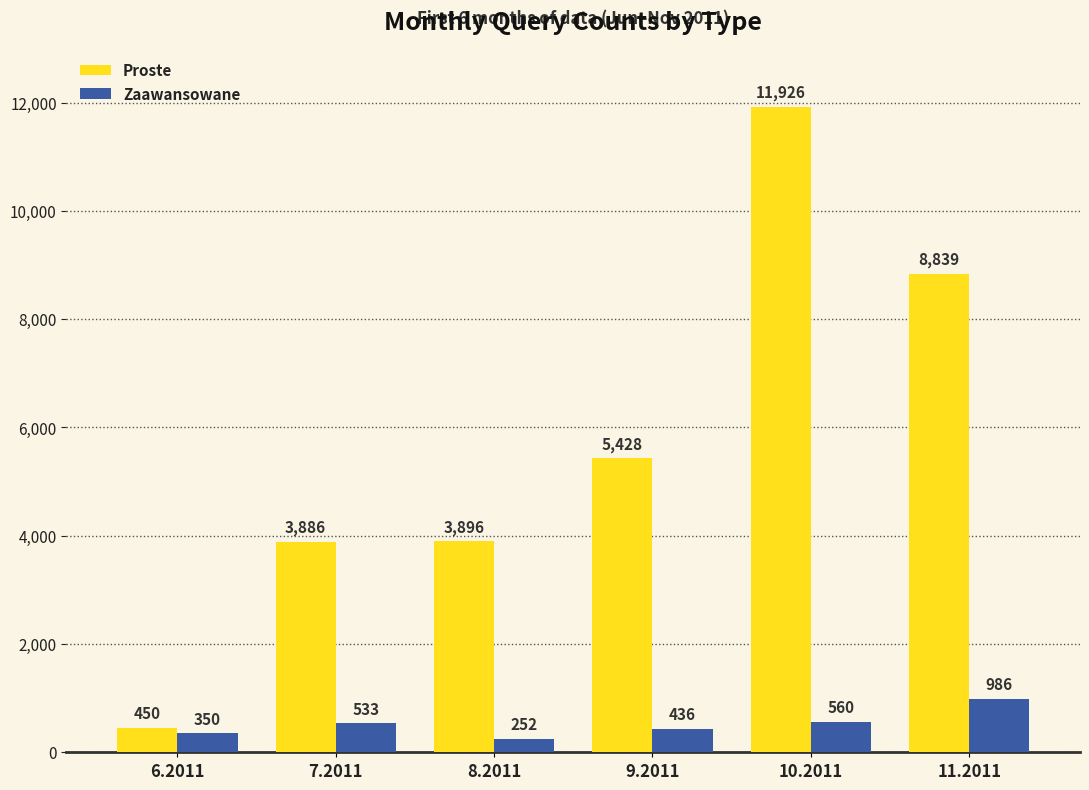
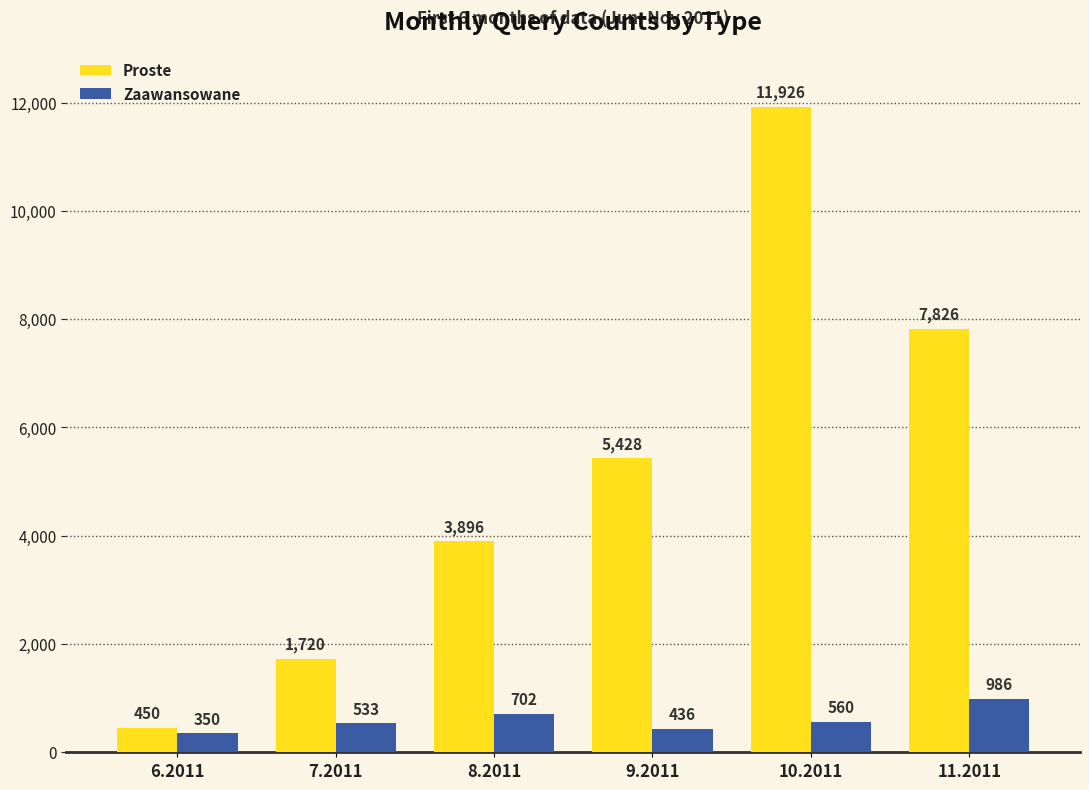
Proste, 7.2011: 3,886 -> 1,720
Zaawansowane, 8.2011: 252 -> 702
Proste, 11.2011: 8,839 -> 7,826
